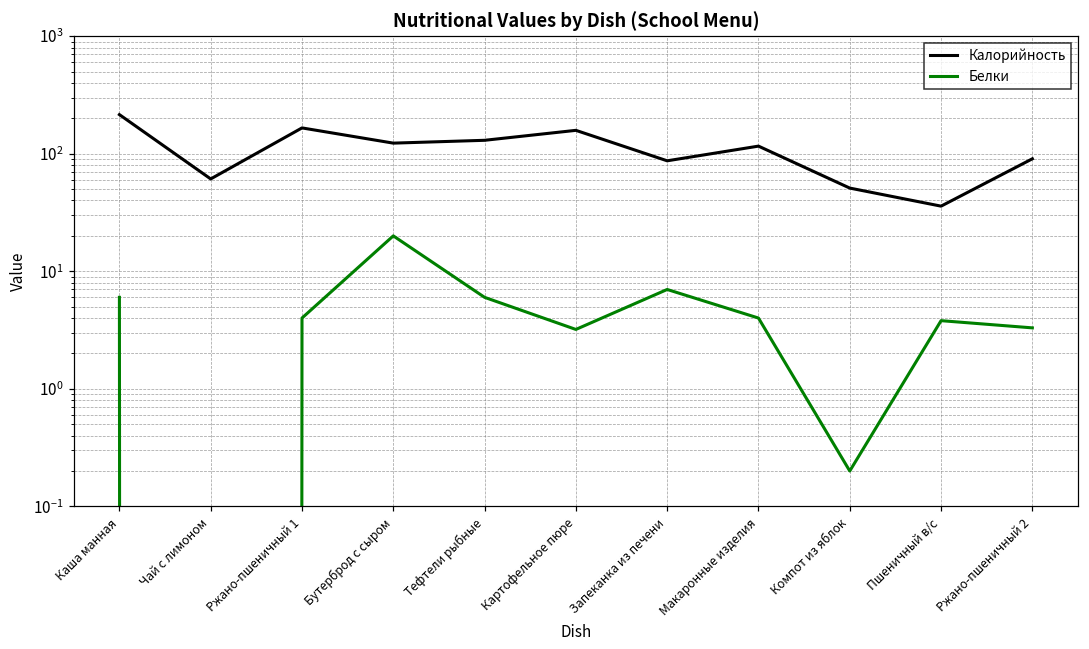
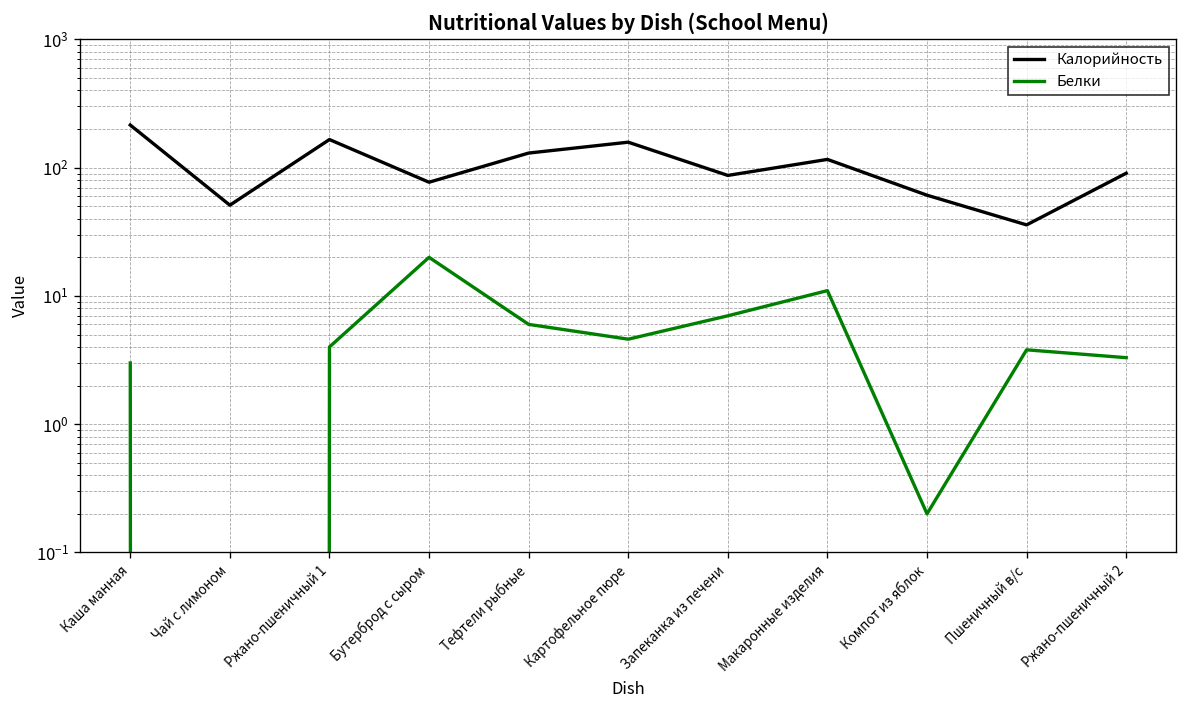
Белки, Каша манная: 6 -> 3
Калорийность, Чай с лимоном: 60 -> 50
Калорийность, Бутерброд с сыром: 120 -> 80
Белки, Картофельное пюре: 3.2 -> 4.6
Белки, Макаронные изделия: 4 -> 11
Калорийность, Компот из яблок: 50 -> 60
